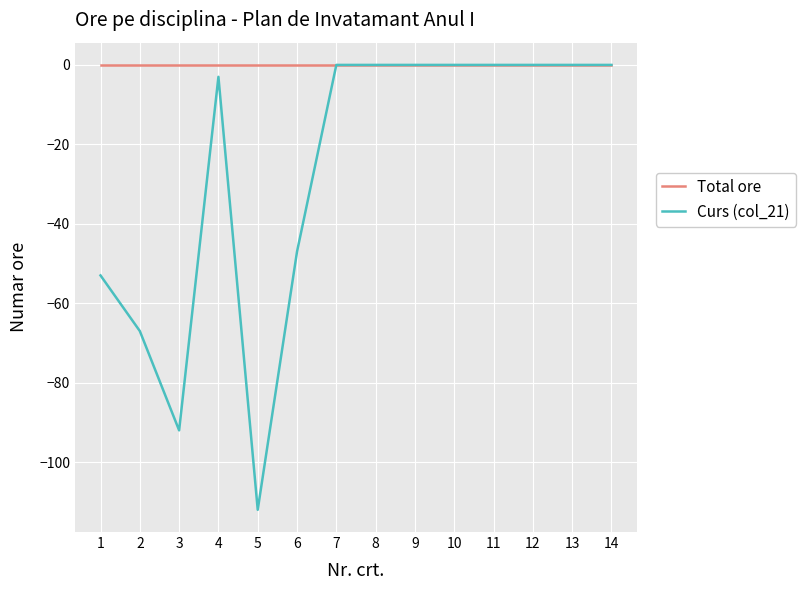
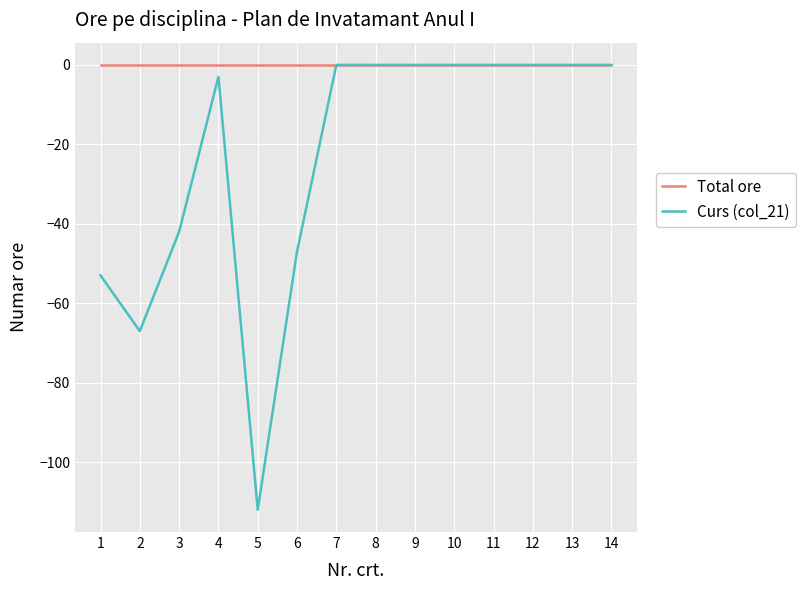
Curs (col_21), 3: -92 -> -42
